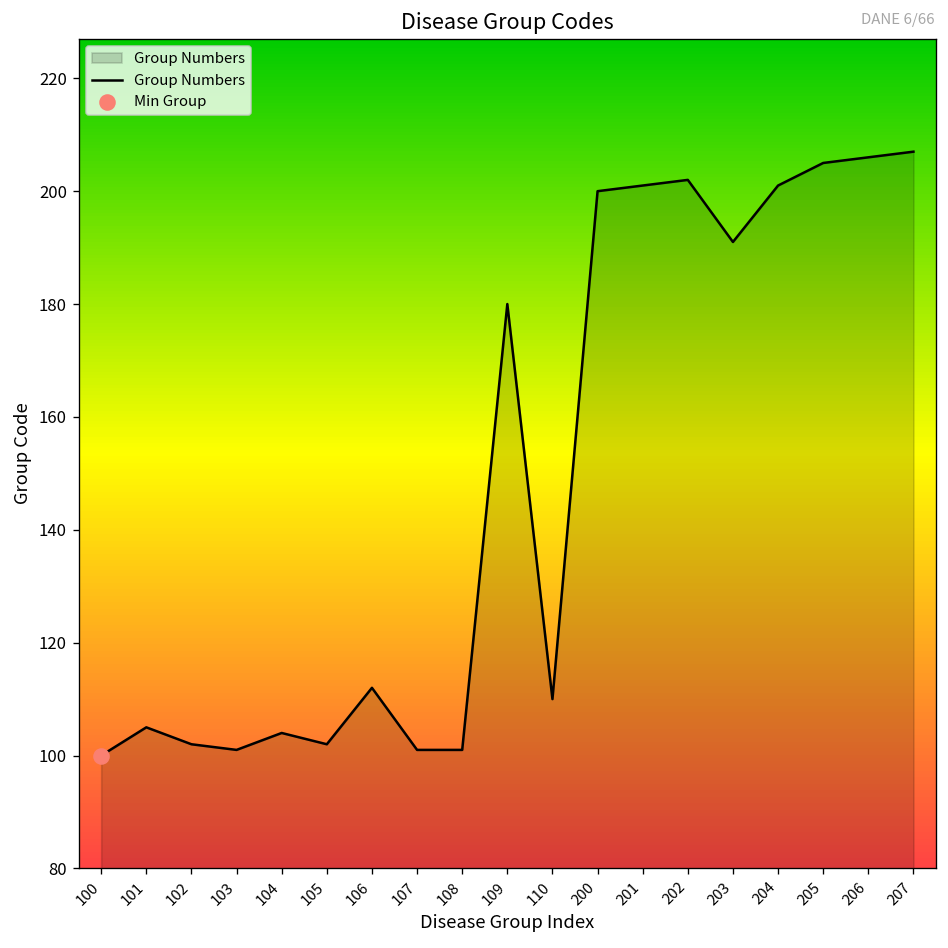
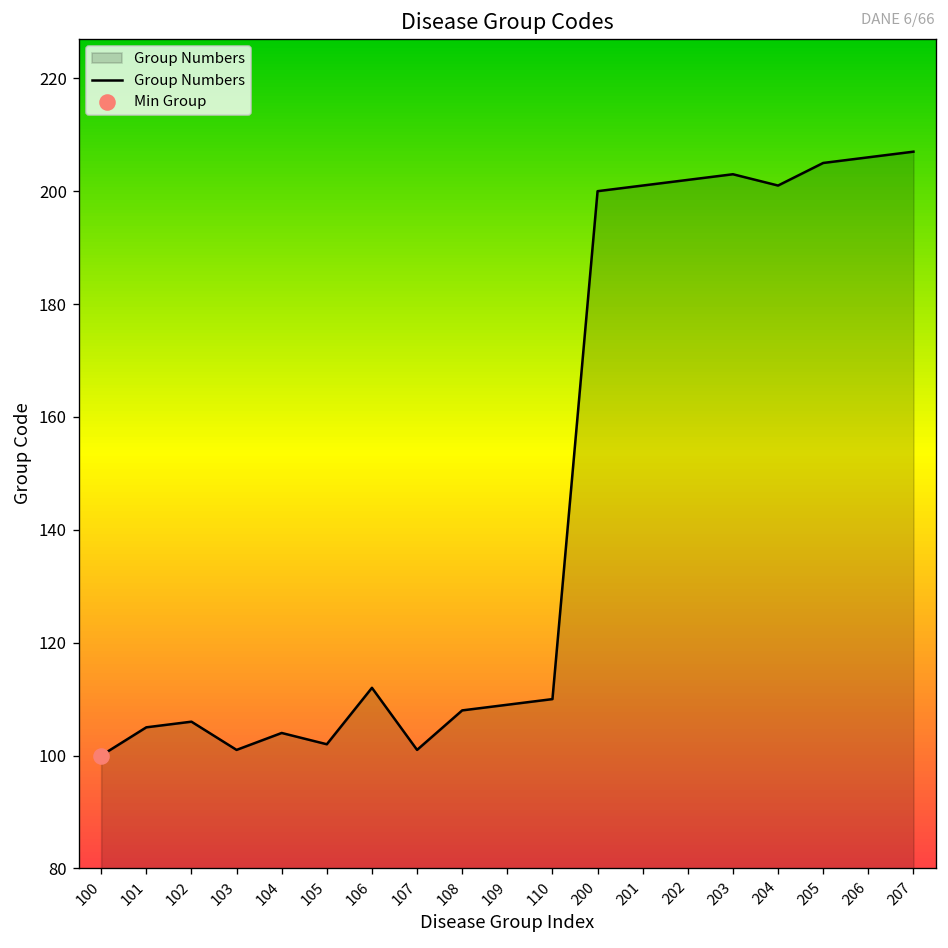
Group Numbers, 102: 102 -> 106
Group Numbers, 108: 101 -> 108
Group Numbers, 109: 180 -> 109
Group Numbers, 203: 191 -> 203
